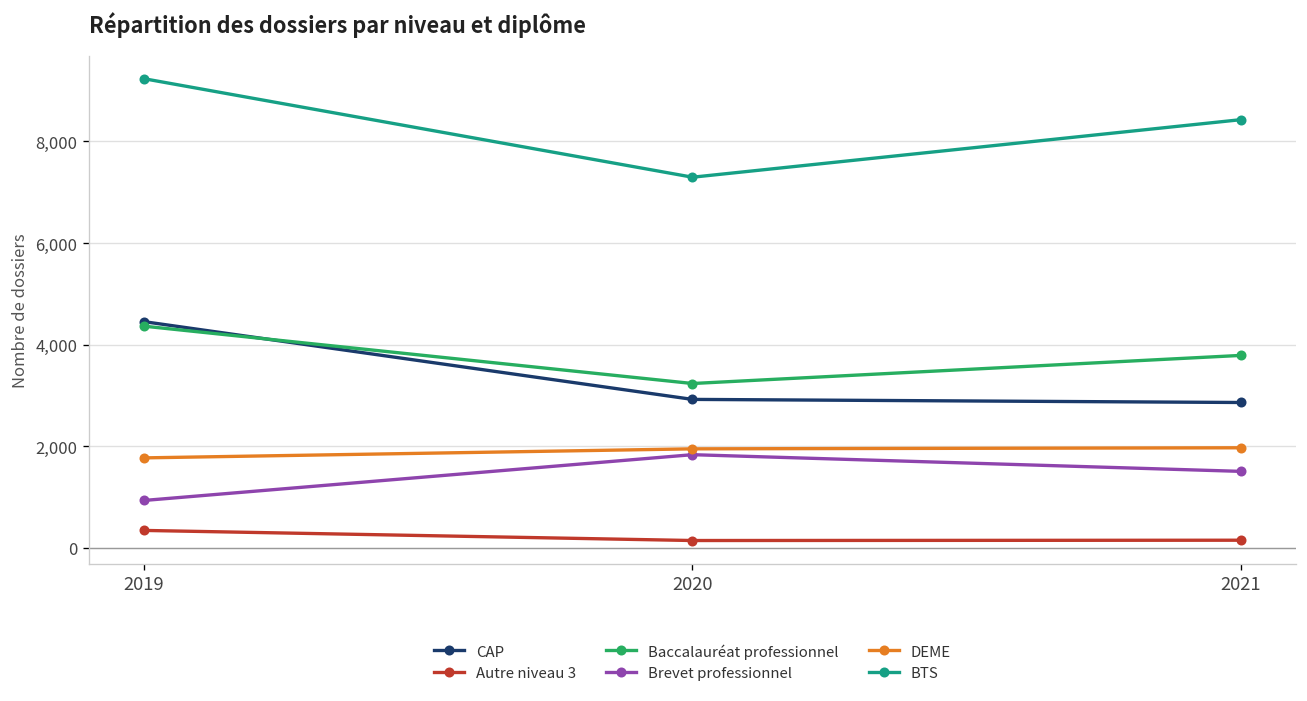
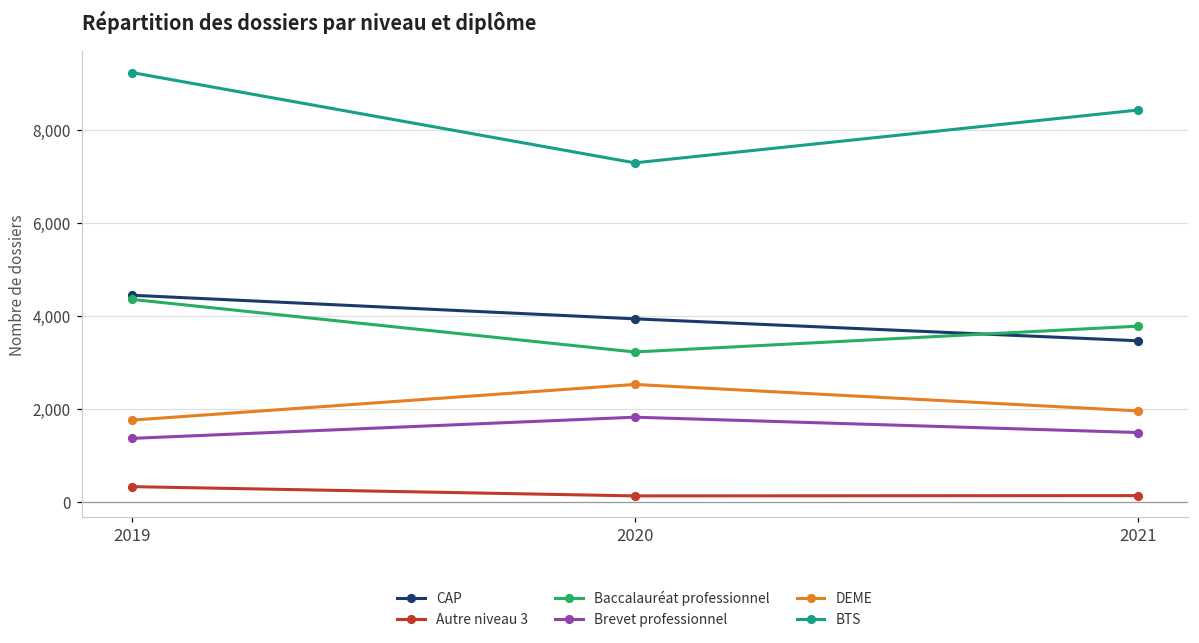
Brevet professionnel, 2019: 900 -> 1,400
CAP, 2020: 2,900 -> 3,900
DEME, 2020: 1,900 -> 2,500
CAP, 2021: 2,900 -> 3,500
